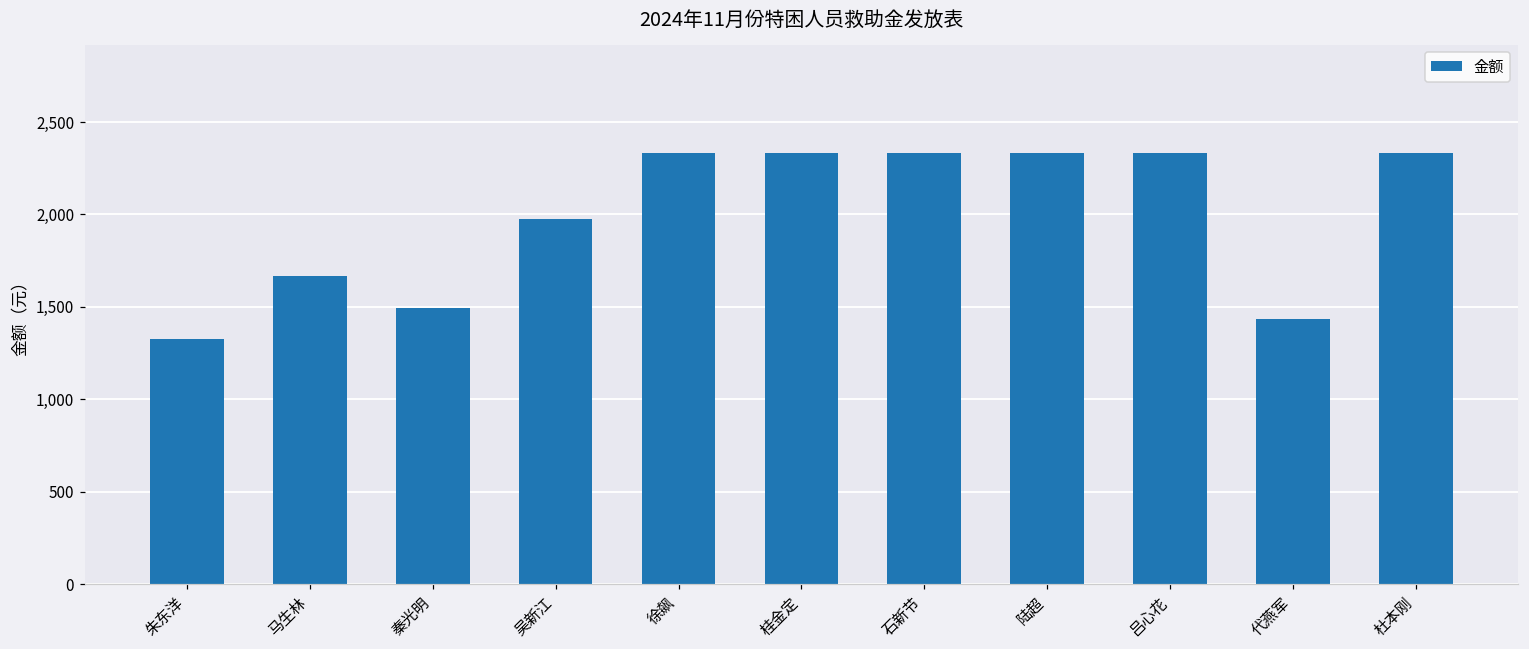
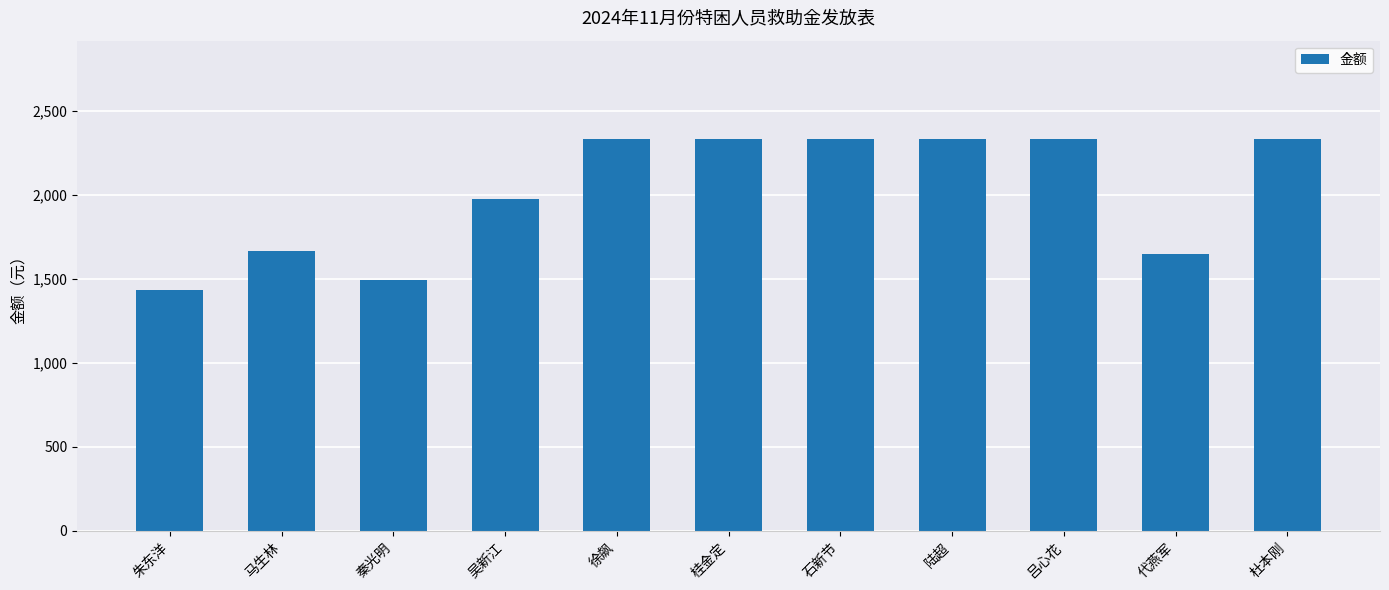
朱东洋: 1,330 -> 1,440
代燕军: 1,440 -> 1,650
